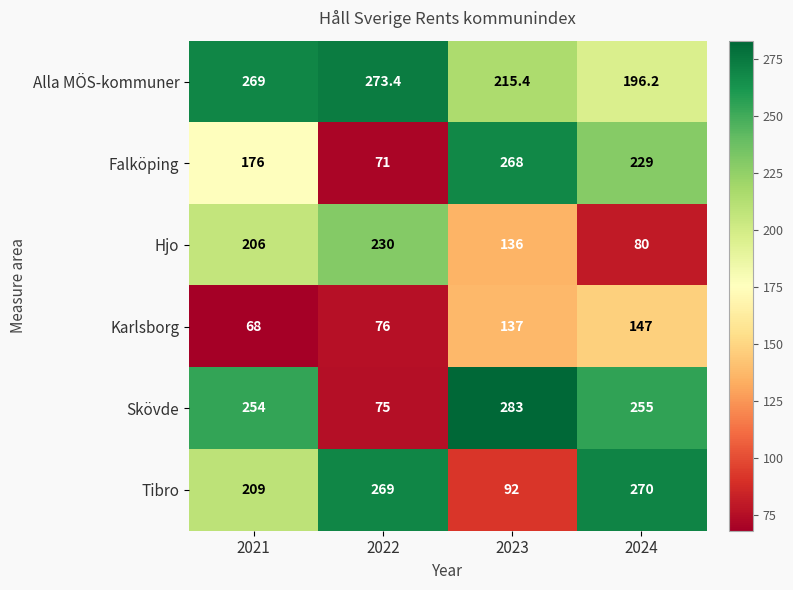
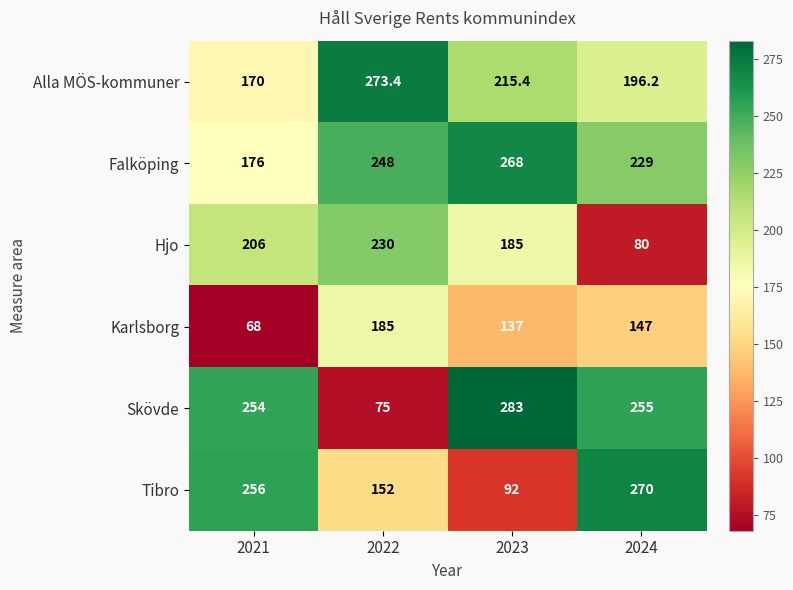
Alla MÖS-kommuner, 2021: 269 -> 170
Falköping, 2022: 71 -> 248
Hjo, 2023: 136 -> 185
Karlsborg, 2022: 76 -> 185
Tibro, 2021: 209 -> 256
Tibro, 2022: 269 -> 152
